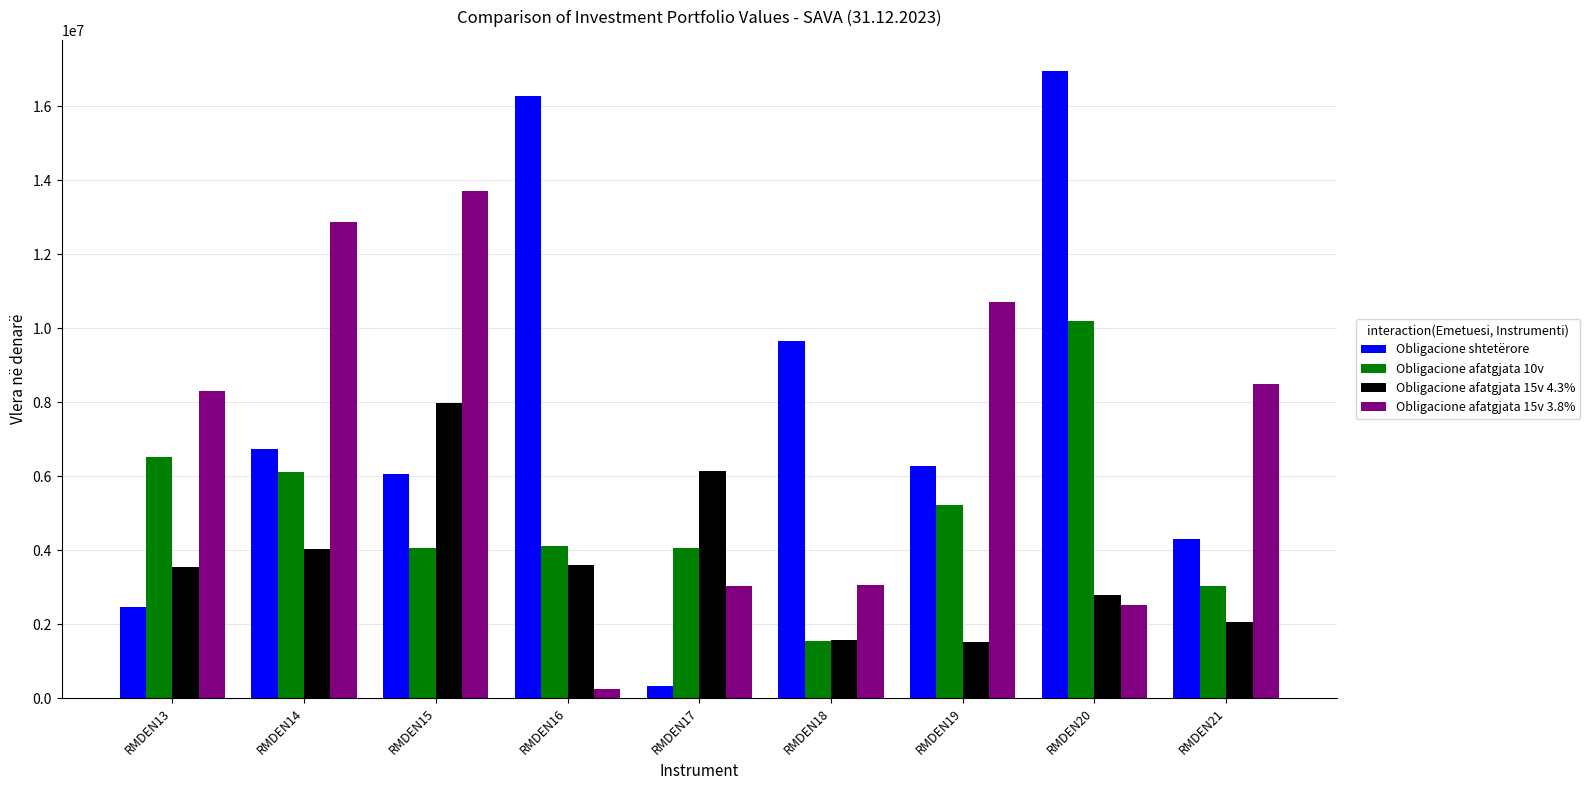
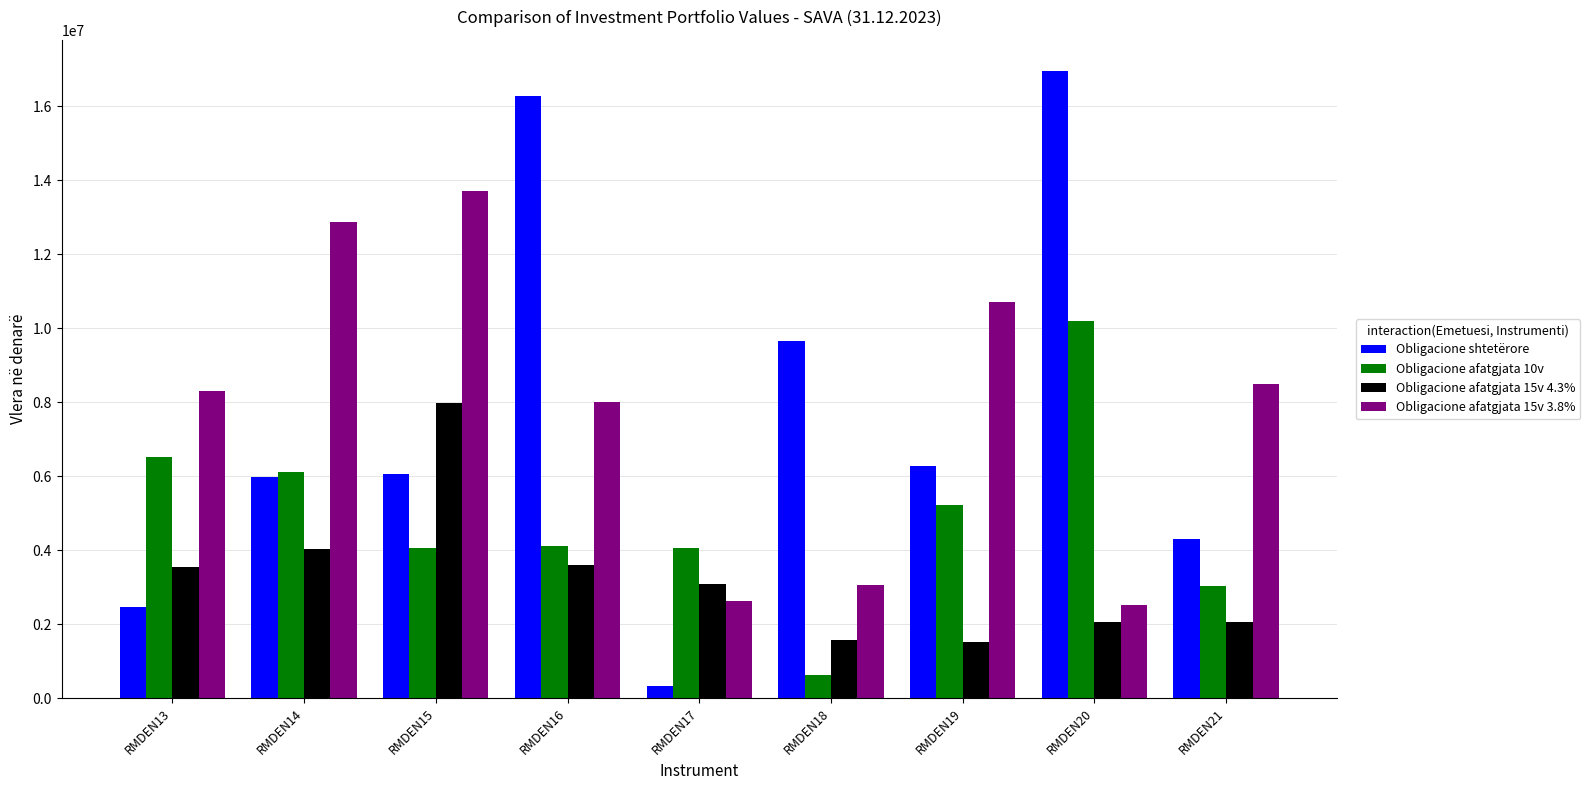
Obligacione shtetërore, RMDEN14: 6700000 -> 6000000
Obligacione afatgjata 15v 3.8%, RMDEN16: 200000 -> 8000000
Obligacione afatgjata 15v 4.3%, RMDEN17: 6100000 -> 3100000
Obligacione afatgjata 15v 3.8%, RMDEN17: 3000000 -> 2600000
Obligacione afatgjata 10v, RMDEN18: 1500000 -> 600000
Obligacione afatgjata 15v 4.3%, RMDEN20: 2800000 -> 2100000
